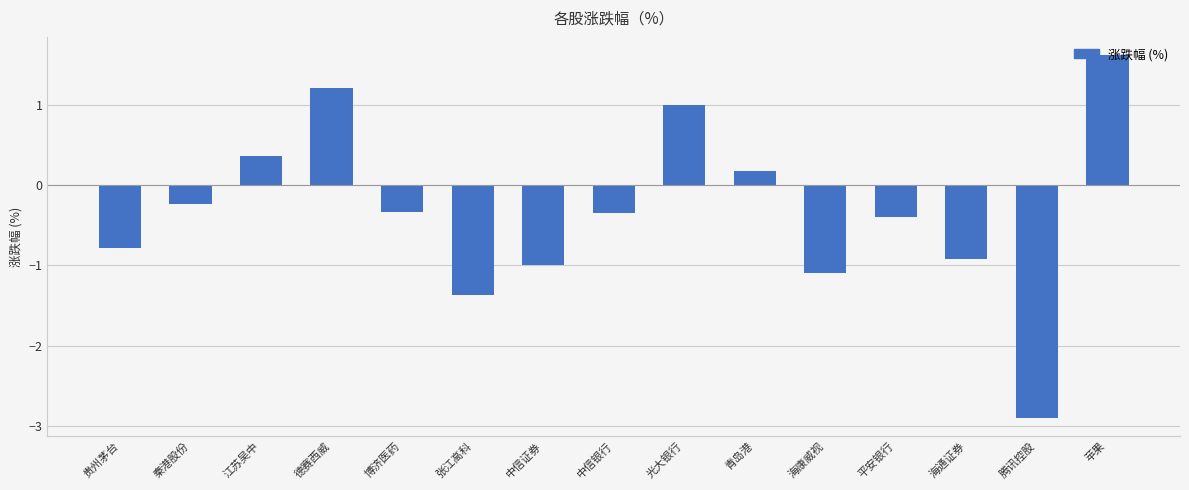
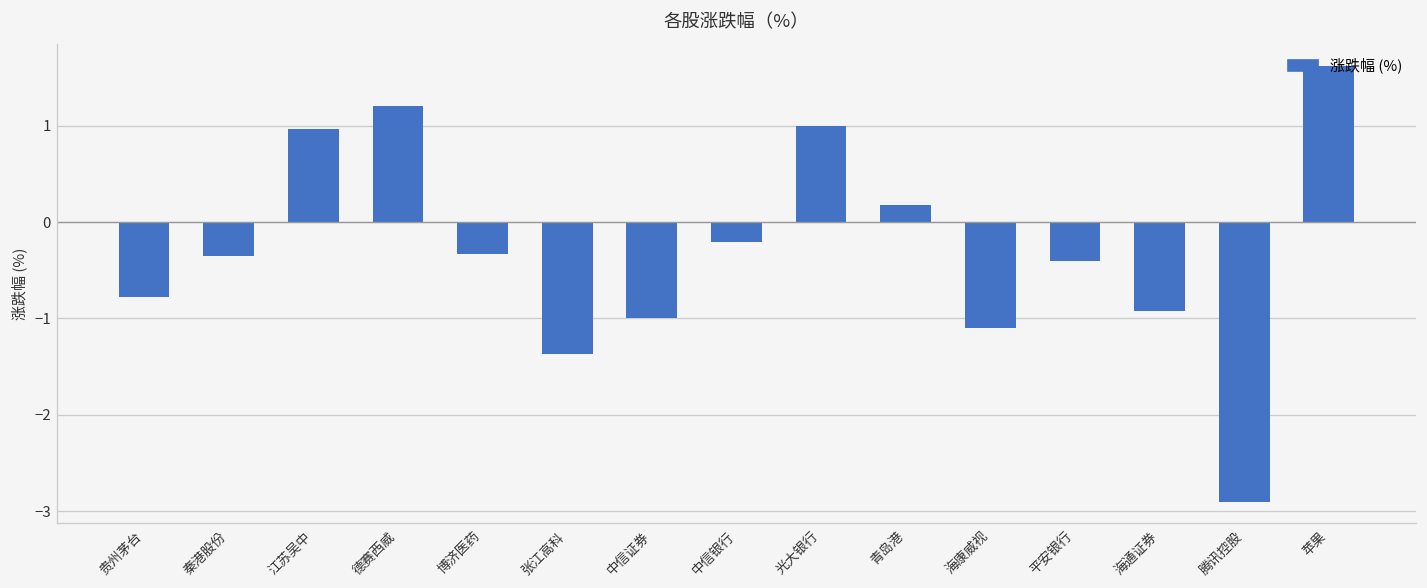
秦港股份: -0.2 -> -0.4
江苏吴中: 0.4 -> 1.0
中信银行: -0.4 -> -0.2
